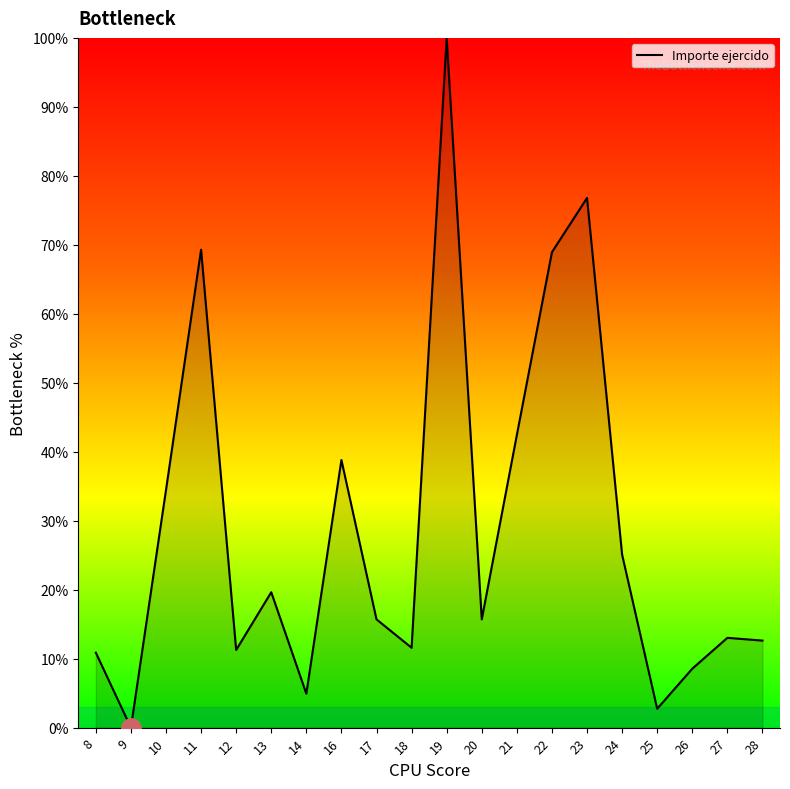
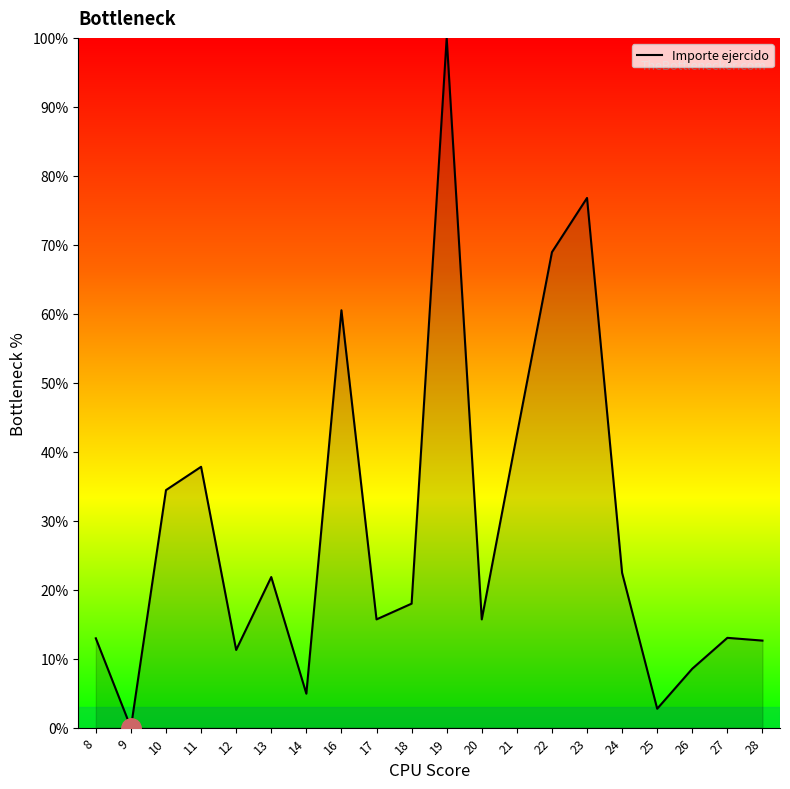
Importe ejercido, 8: 11% -> 13%
Importe ejercido, 11: 69% -> 38%
Importe ejercido, 13: 20% -> 22%
Importe ejercido, 16: 39% -> 61%
Importe ejercido, 18: 12% -> 18%
Importe ejercido, 24: 25% -> 22%
